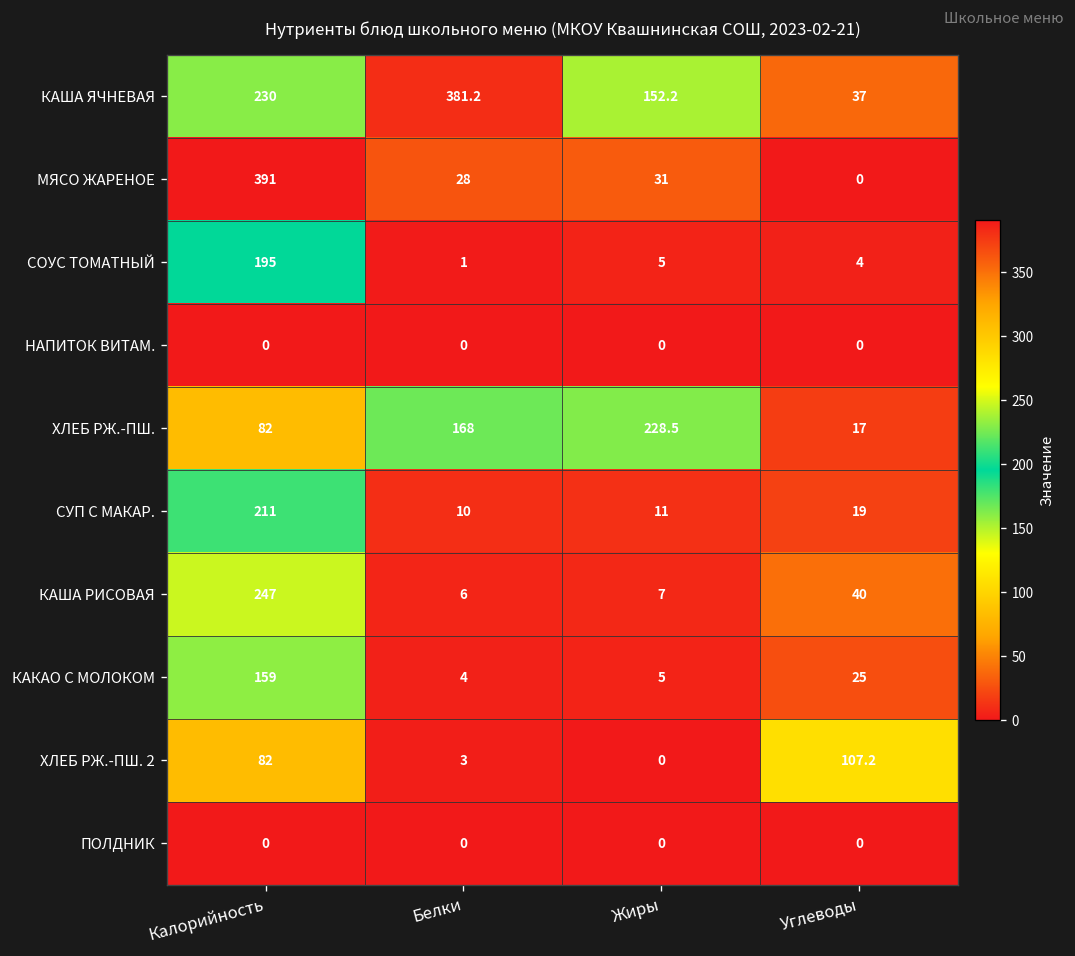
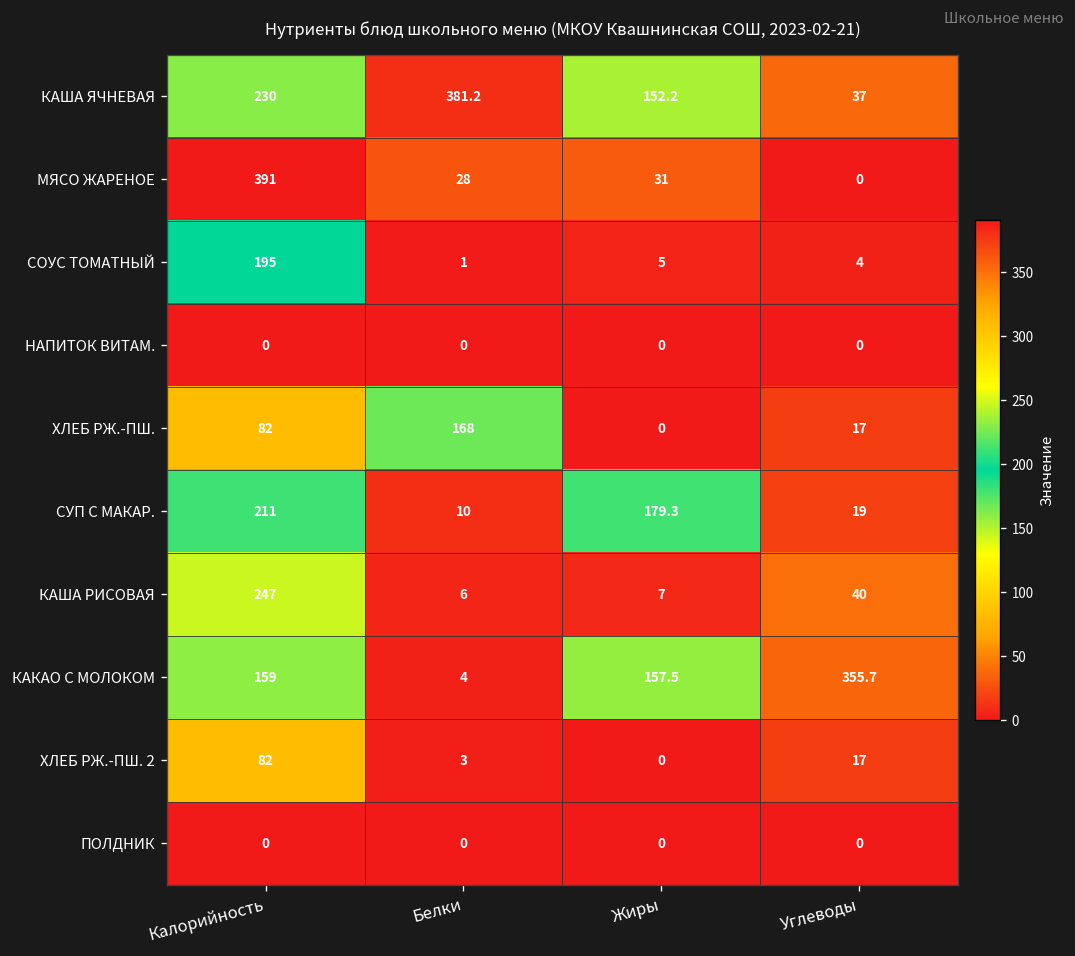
ХЛЕБ РЖ.-ПШ., Жиры: 228.5 -> 0
СУП С МАКАР., Жиры: 11 -> 179.3
КАКАО С МОЛОКОМ, Жиры: 5 -> 157.5
КАКАО С МОЛОКОМ, Углеводы: 25 -> 355.7
ХЛЕБ РЖ.-ПШ. 2, Углеводы: 107.2 -> 17
